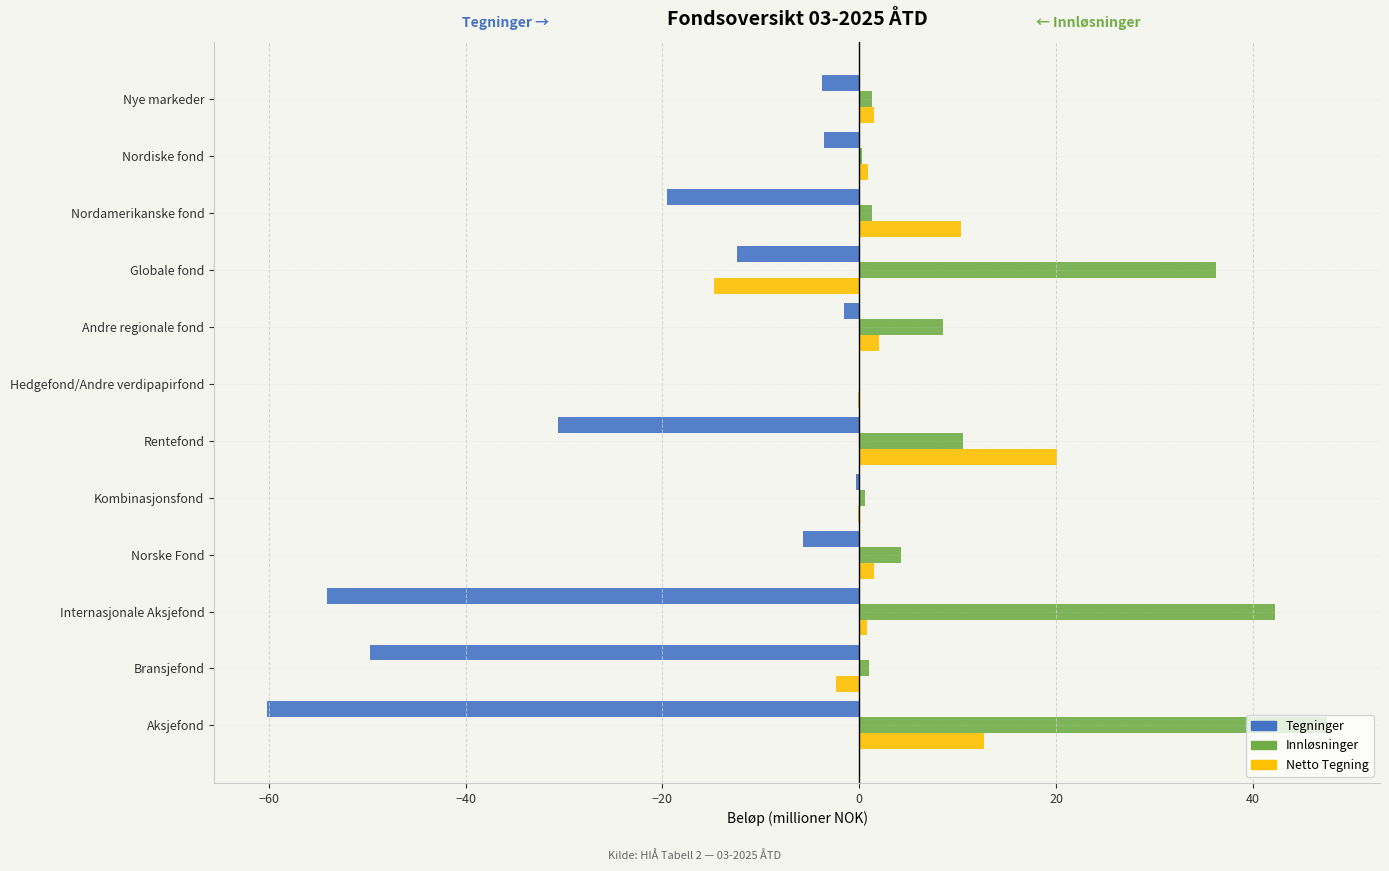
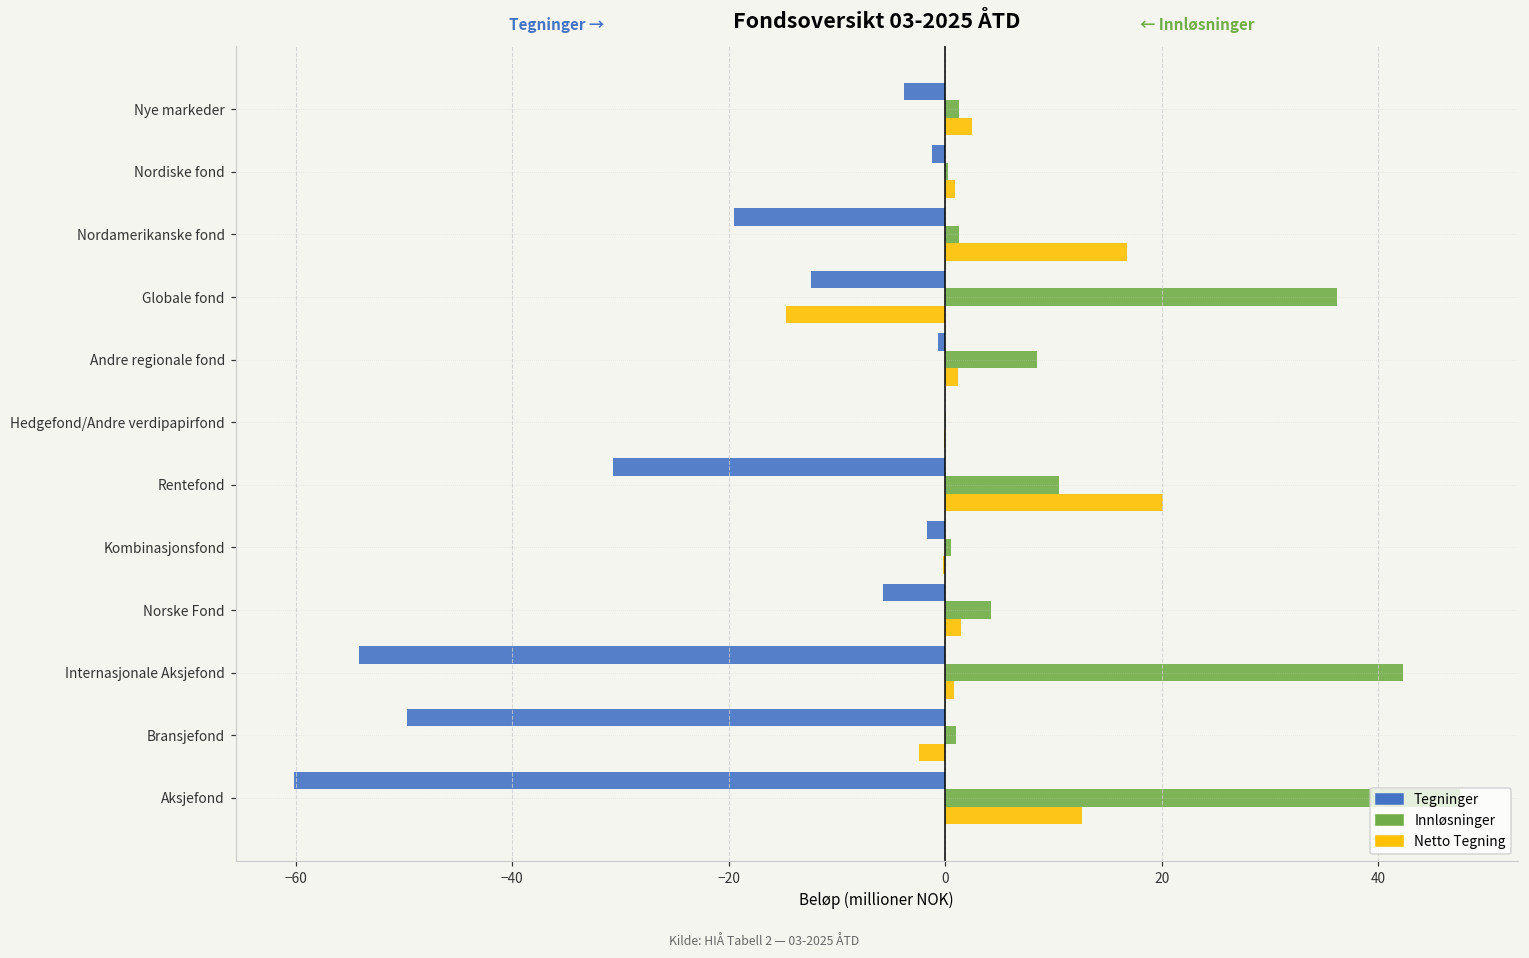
Netto Tegning, Nye markeder: 2 -> 3
Tegninger, Nordiske fond: -4 -> -1
Netto Tegning, Nordamerikanske fond: 10 -> 17
Tegninger, Andre regionale fond: -2 -> -1
Netto Tegning, Andre regionale fond: 2 -> 1
Tegninger, Kombinasjonsfond: 0 -> -2
